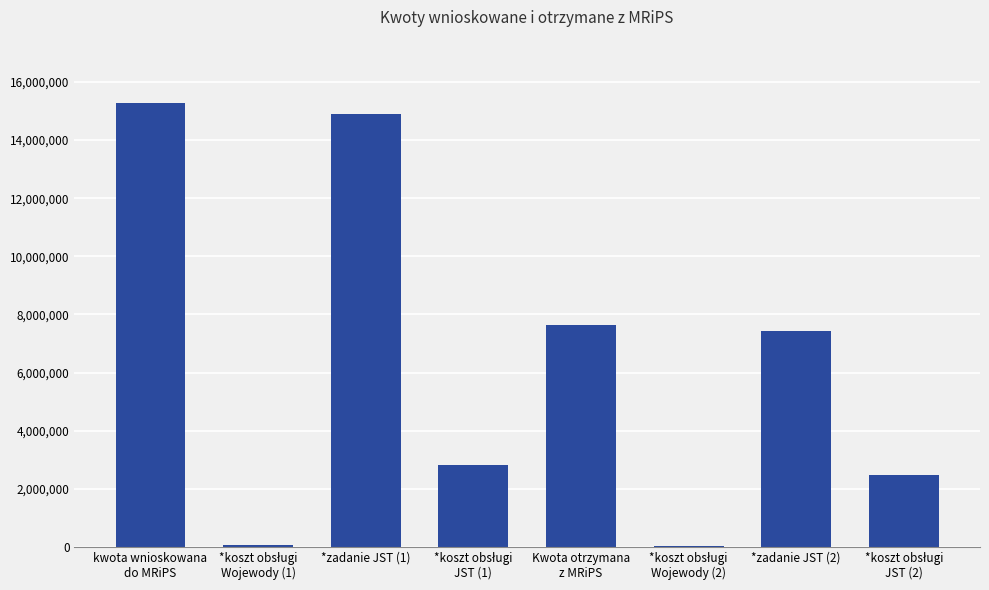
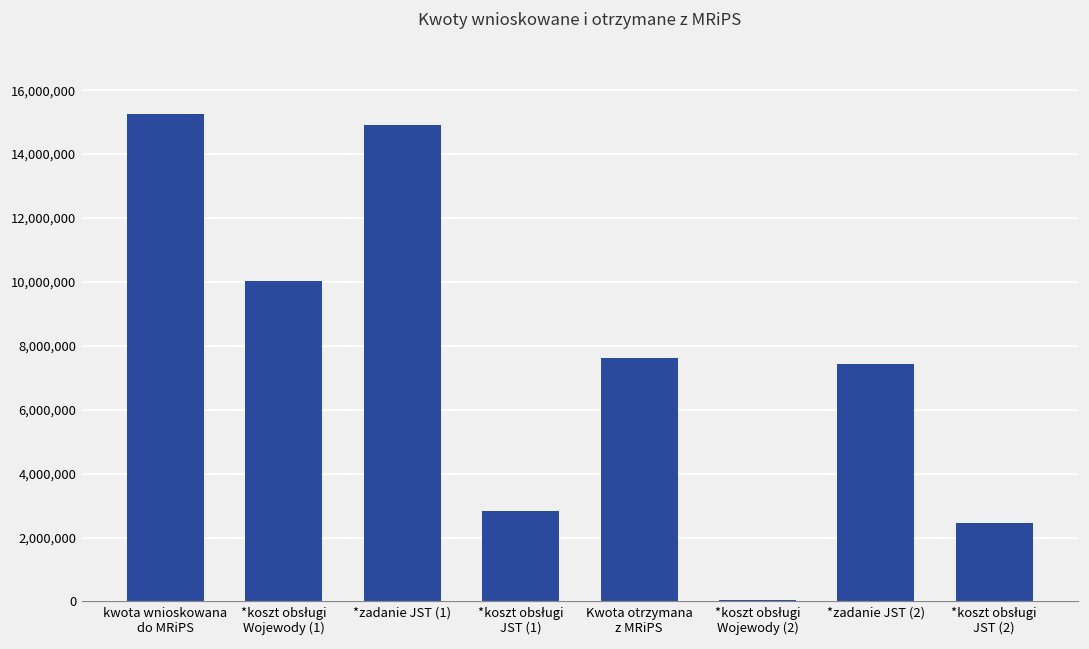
*koszt obsługi Wojewody (1): 100,000 -> 10,000,000
